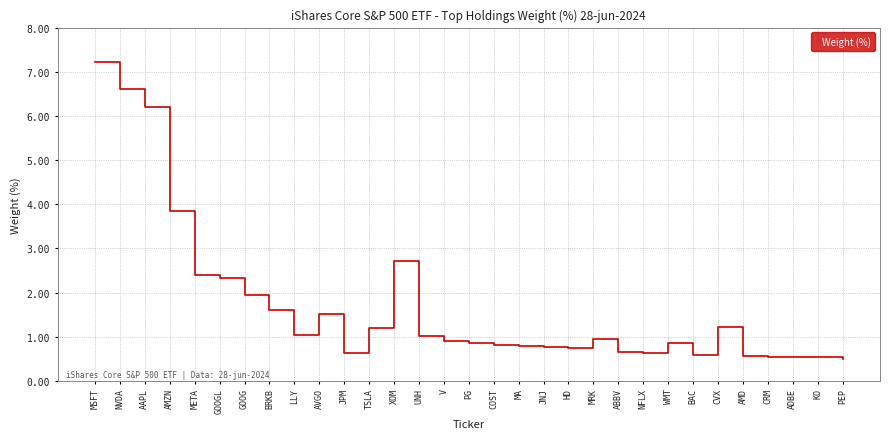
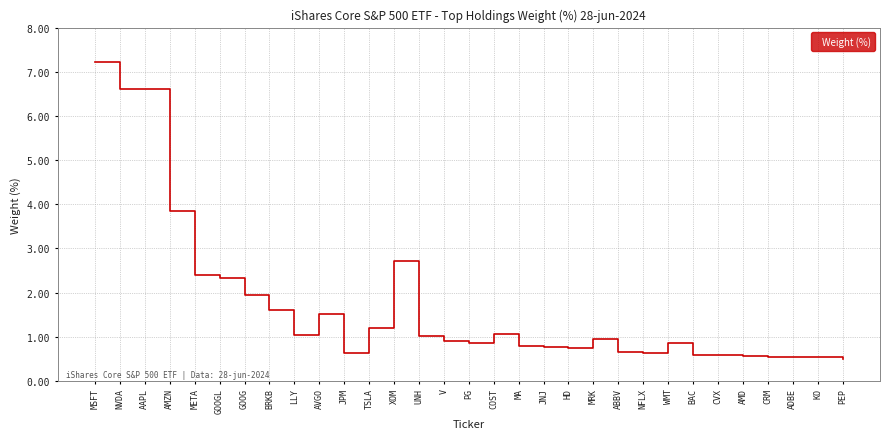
AAPL: 6.2 -> 6.6
COST: 0.8 -> 1.1
CVX: 1.2 -> 0.6
